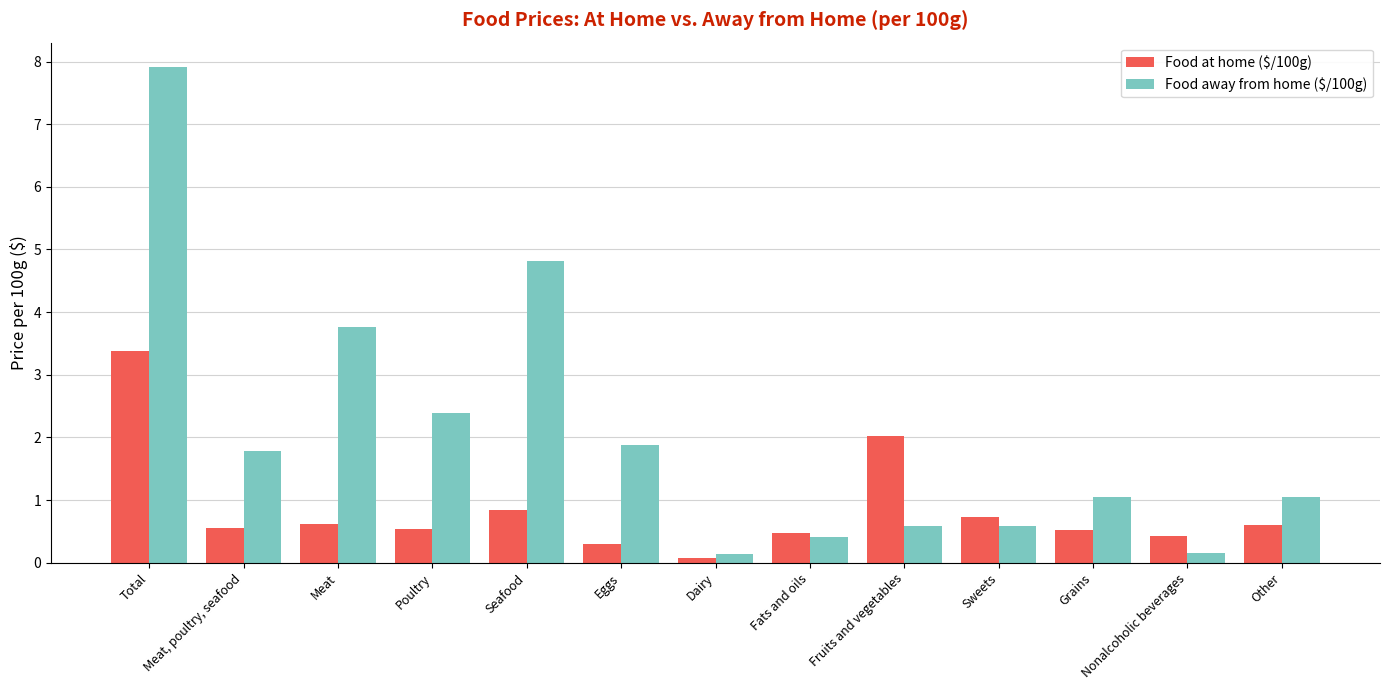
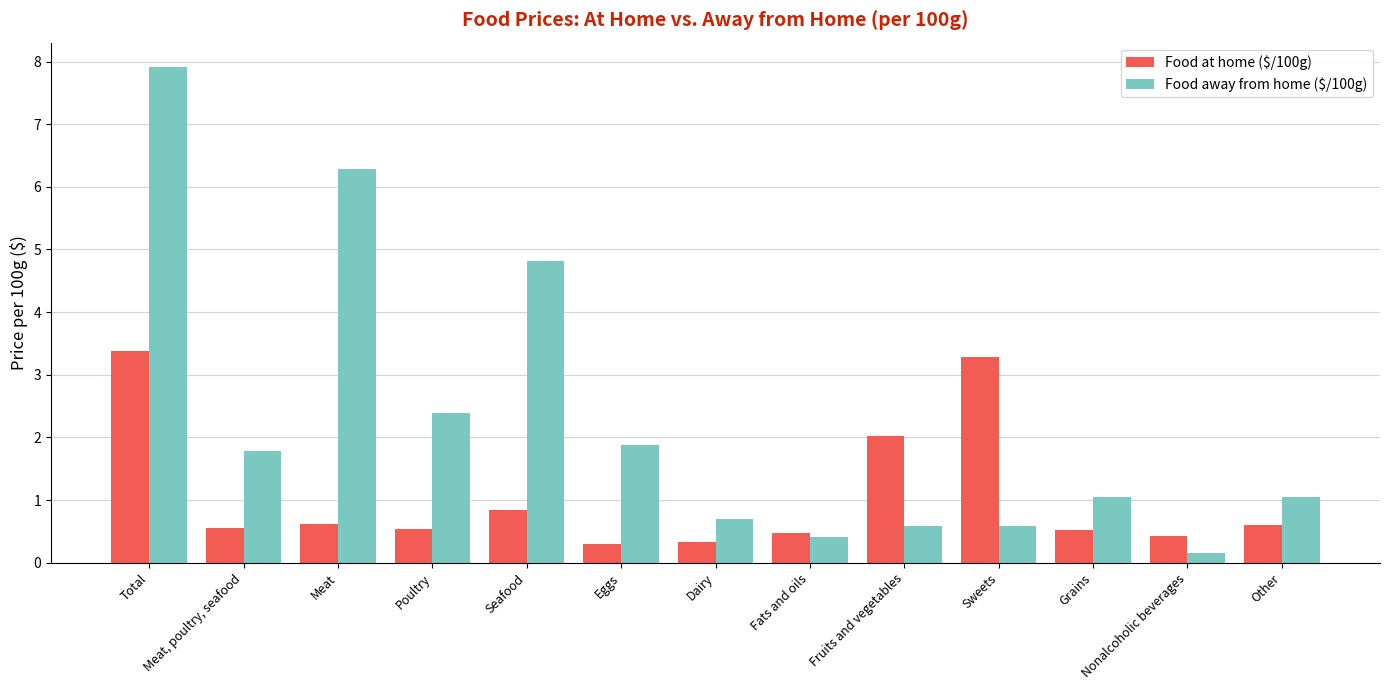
Food away from home ($/100g), Meat: 3.8 -> 6.3
Food at home ($/100g), Dairy: 0.1 -> 0.3
Food away from home ($/100g), Dairy: 0.1 -> 0.7
Food at home ($/100g), Sweets: 0.7 -> 3.3
